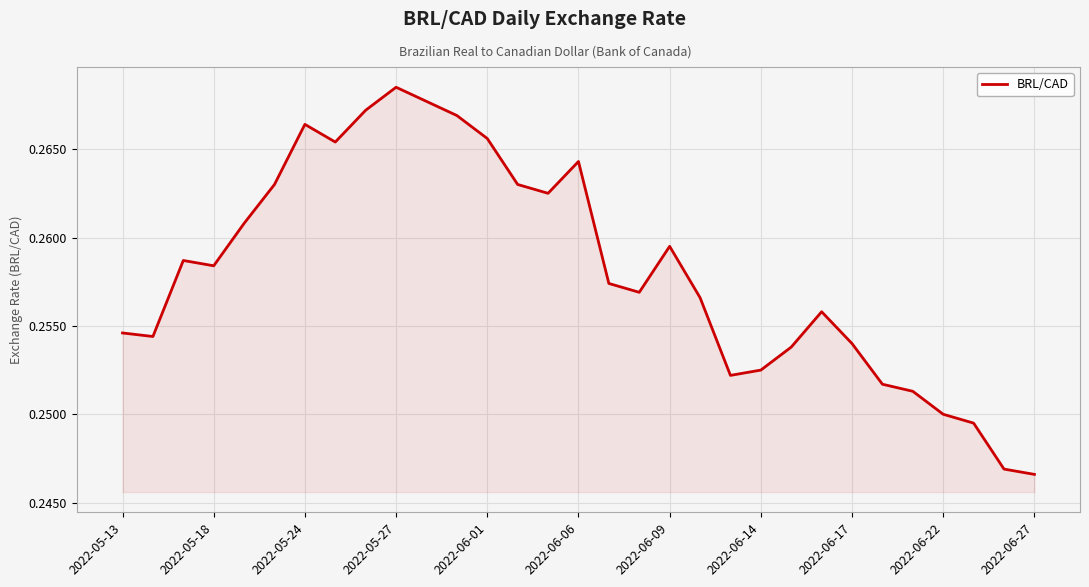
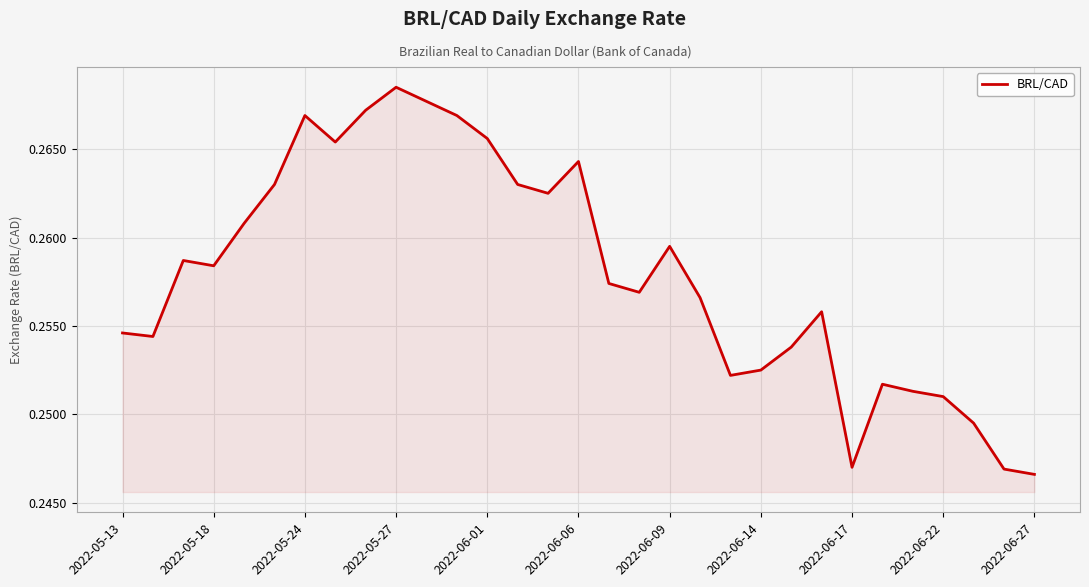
2022-05-24: 0.2664 -> 0.2669
2022-06-17: 0.254 -> 0.247
2022-06-22: 0.250 -> 0.251
